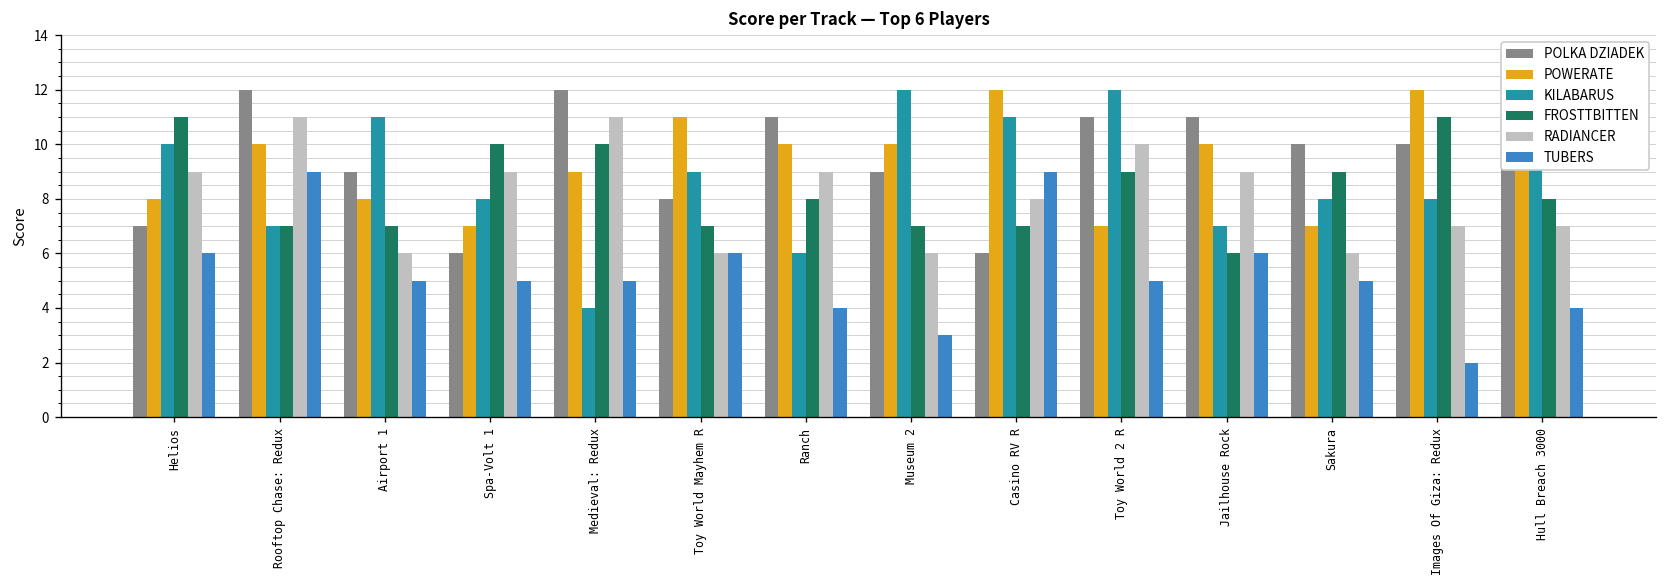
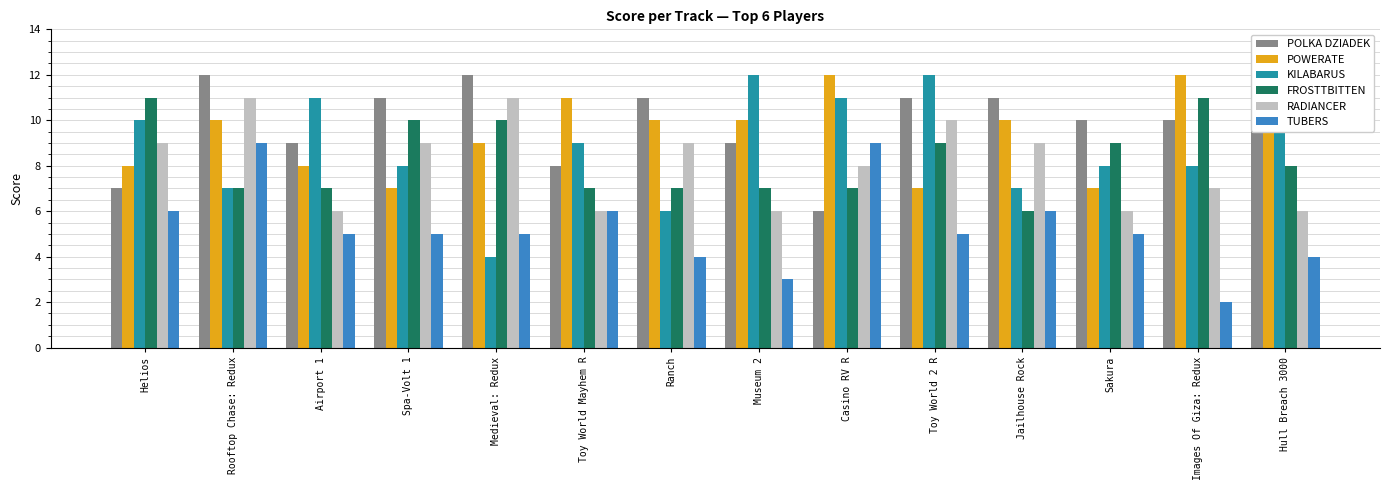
POLKA DZIADEK, Spa-Volt 1: 6 -> 11
FROSTTBITTEN, Ranch: 8 -> 7
RADIANCER, Hull Breach 3000: 7 -> 6
